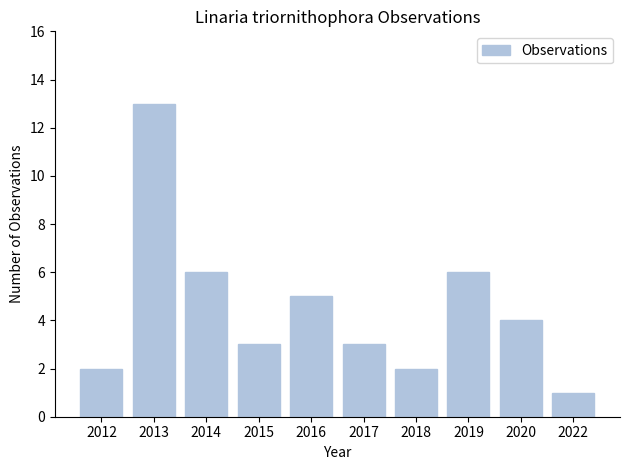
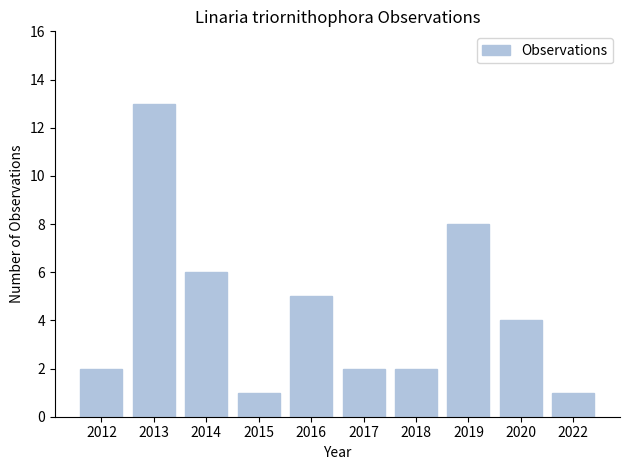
2015: 3 -> 1
2017: 3 -> 2
2019: 6 -> 8
